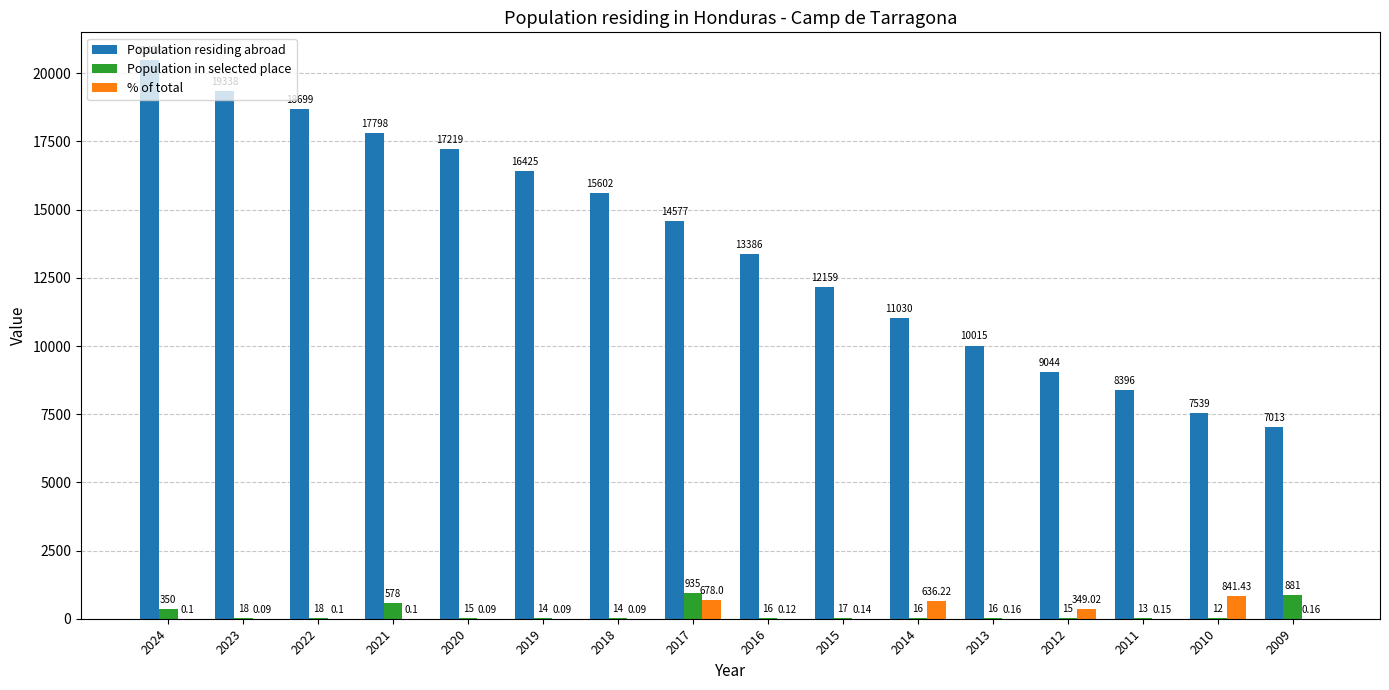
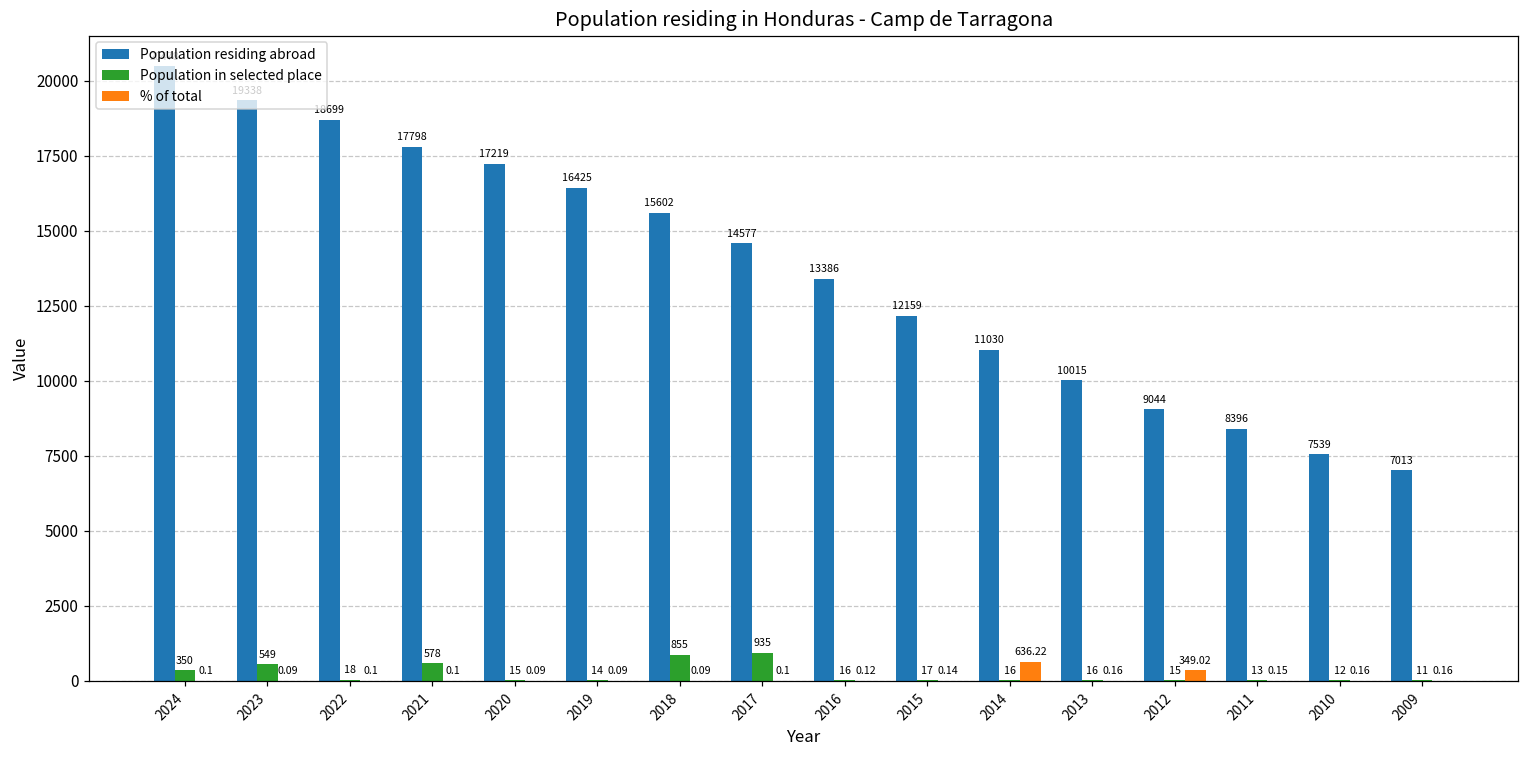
Population in selected place, 2023: 18 -> 549
Population in selected place, 2018: 14 -> 855
% of total, 2017: 678.0 -> 0.1
% of total, 2010: 841.43 -> 0.16
Population in selected place, 2009: 881 -> 11
